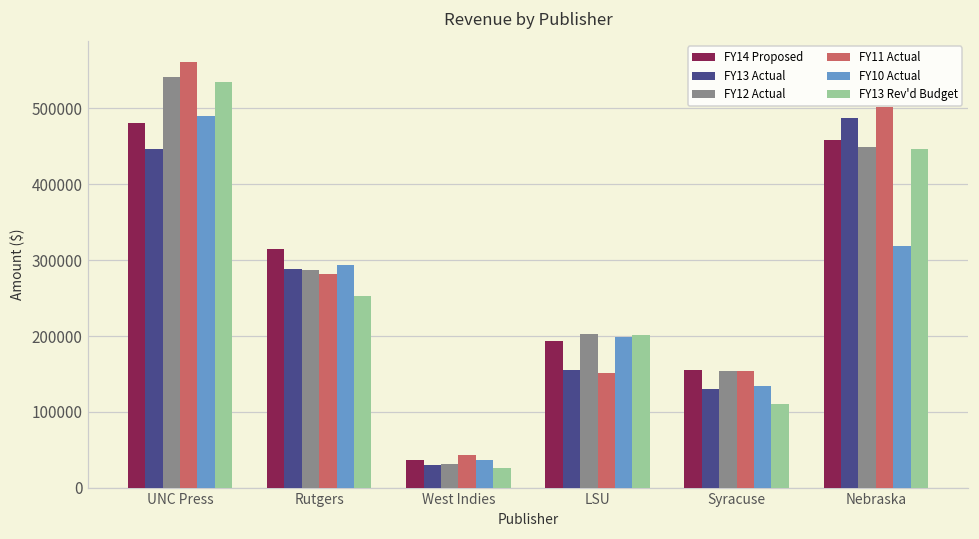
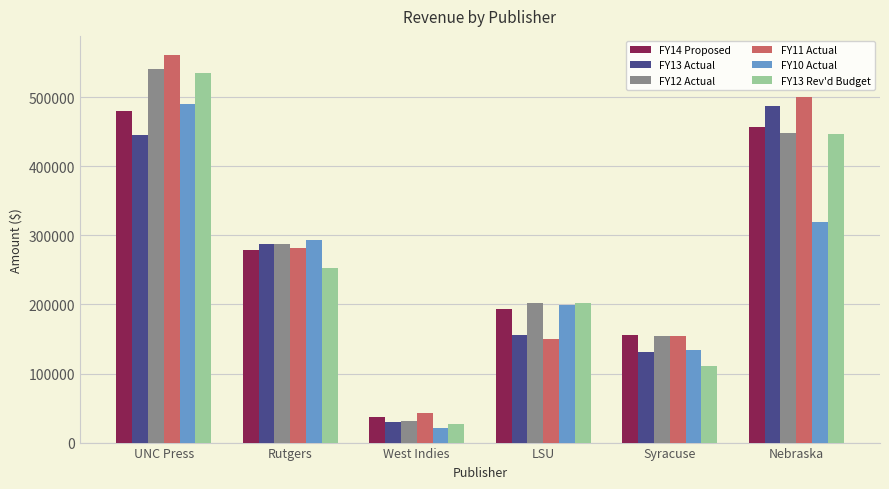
FY14 Proposed, Rutgers: 320000 -> 280000
FY10 Actual, West Indies: 40000 -> 20000
